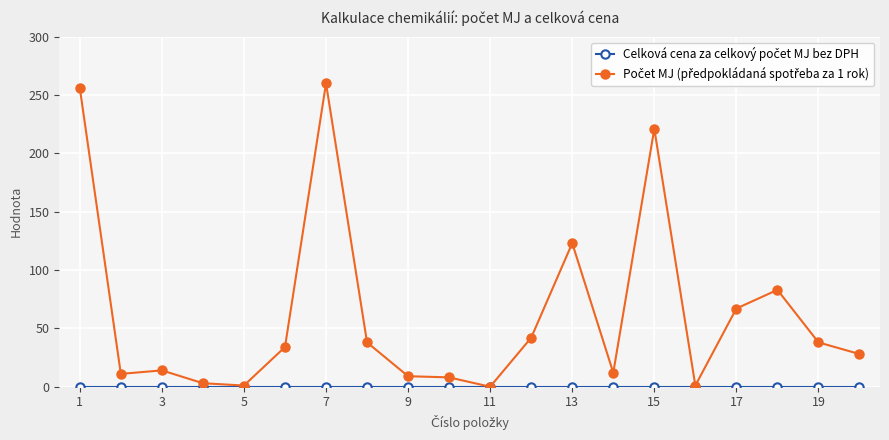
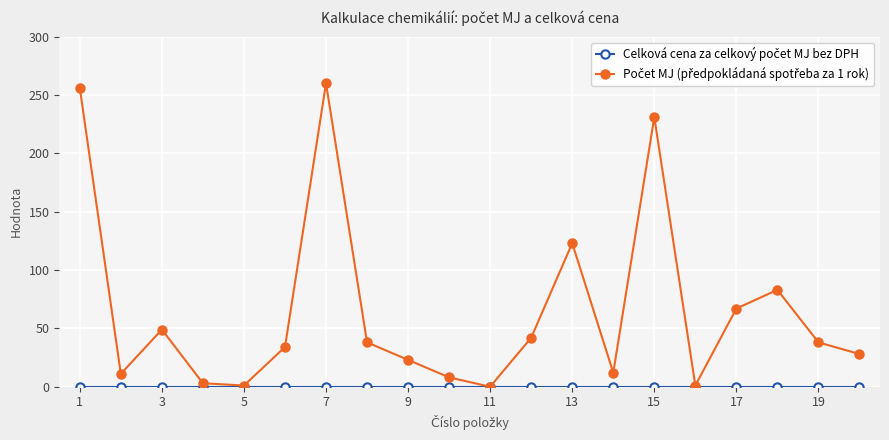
Počet MJ (předpokládaná spotřeba za 1 rok), 3: 14 -> 49
Počet MJ (předpokládaná spotřeba za 1 rok), 9: 9 -> 23
Počet MJ (předpokládaná spotřeba za 1 rok), 15: 221 -> 231
